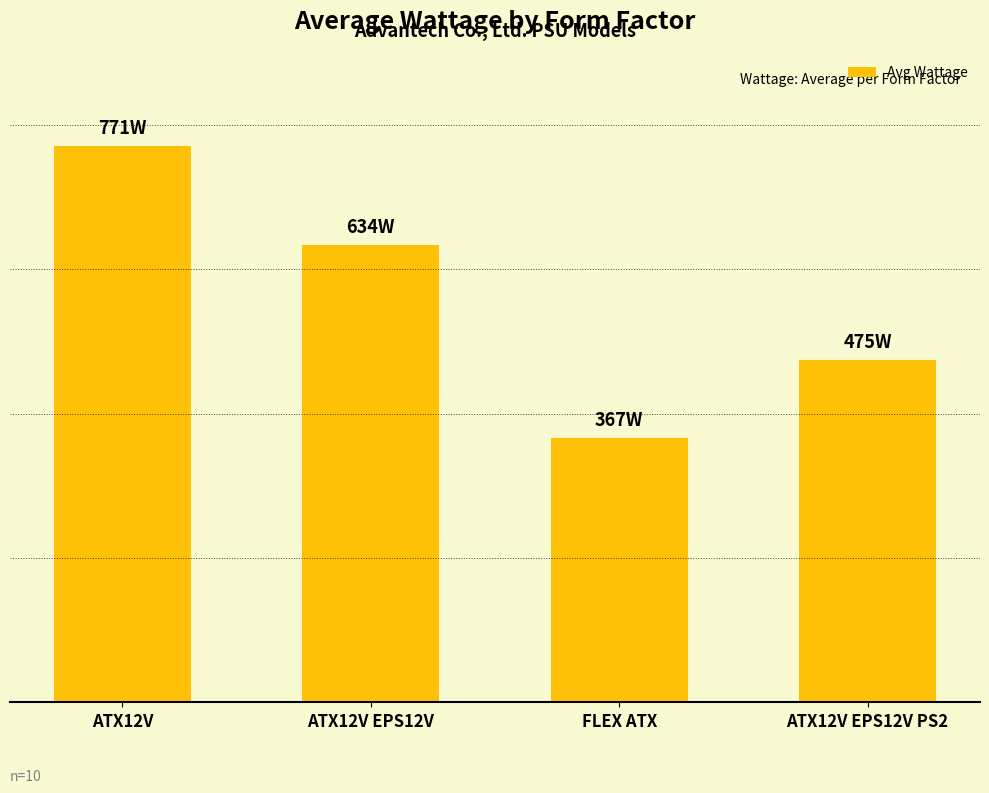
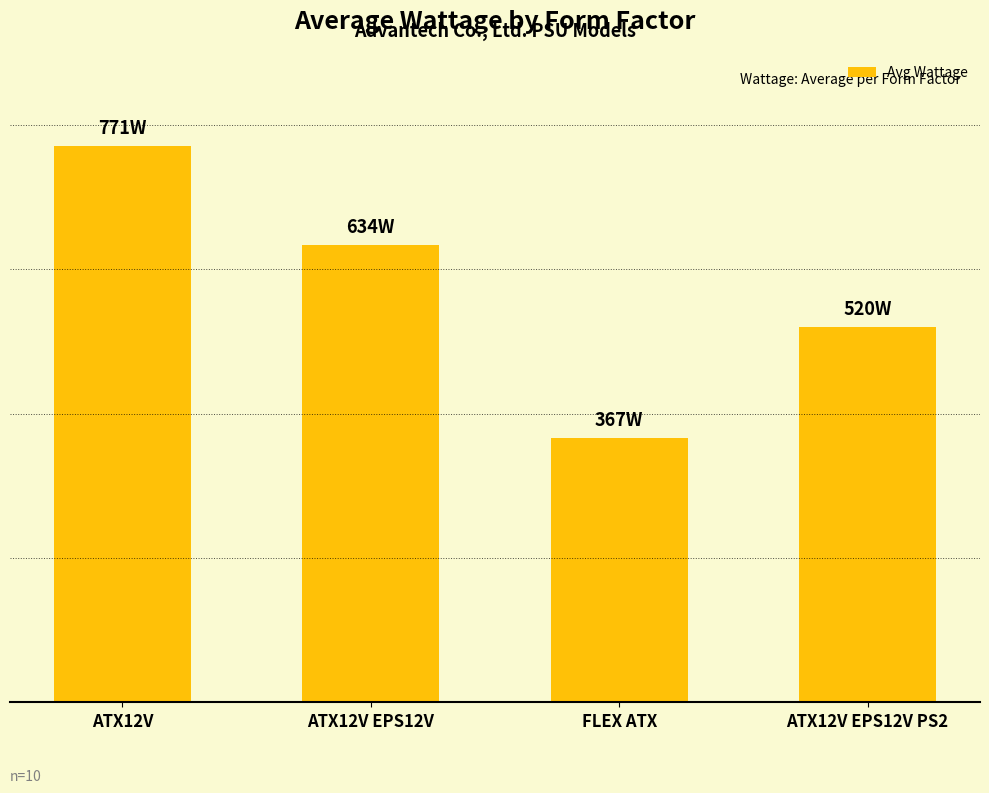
ATX12V EPS12V PS2: 475W -> 520W
